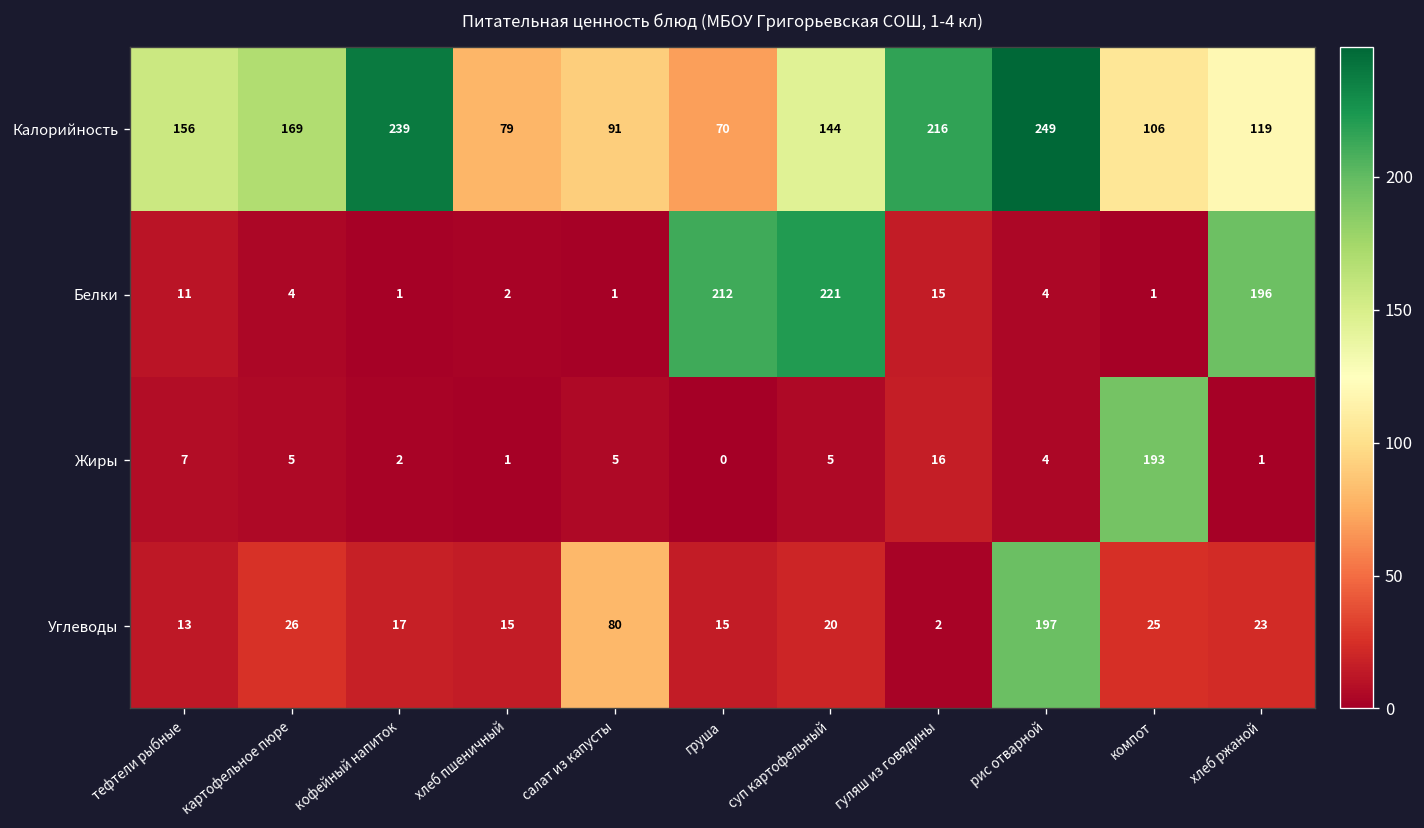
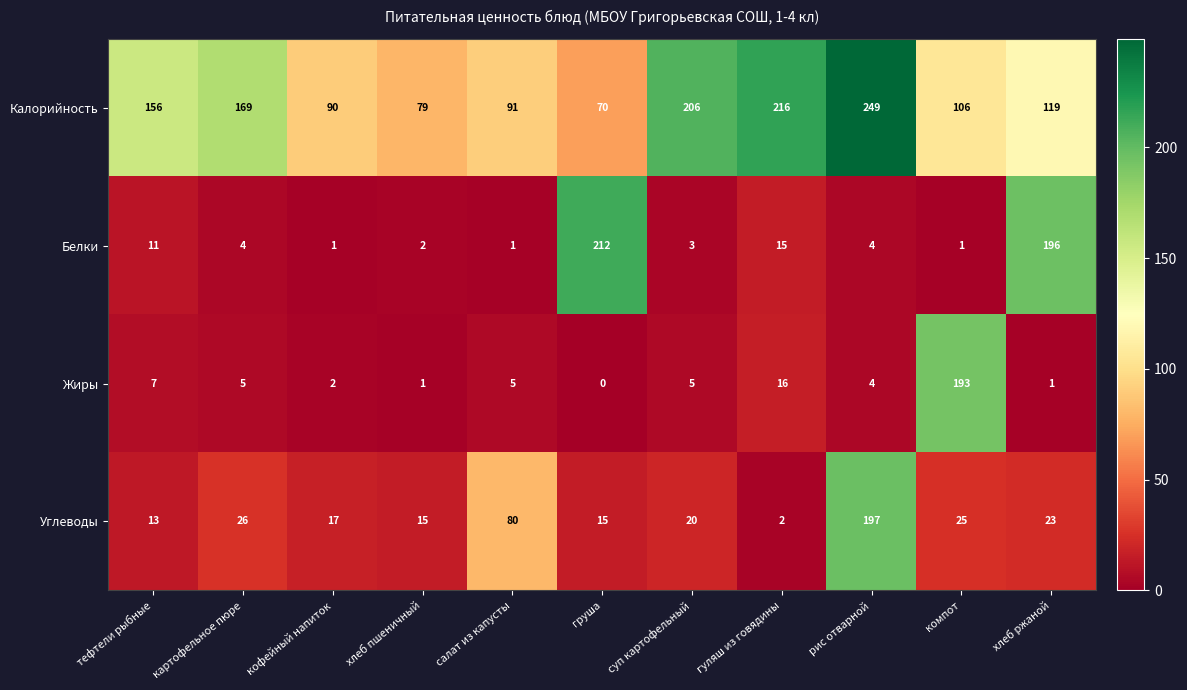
Калорийность, кофейный напиток: 239 -> 90
Калорийность, суп картофельный: 144 -> 206
Белки, суп картофельный: 221 -> 3
